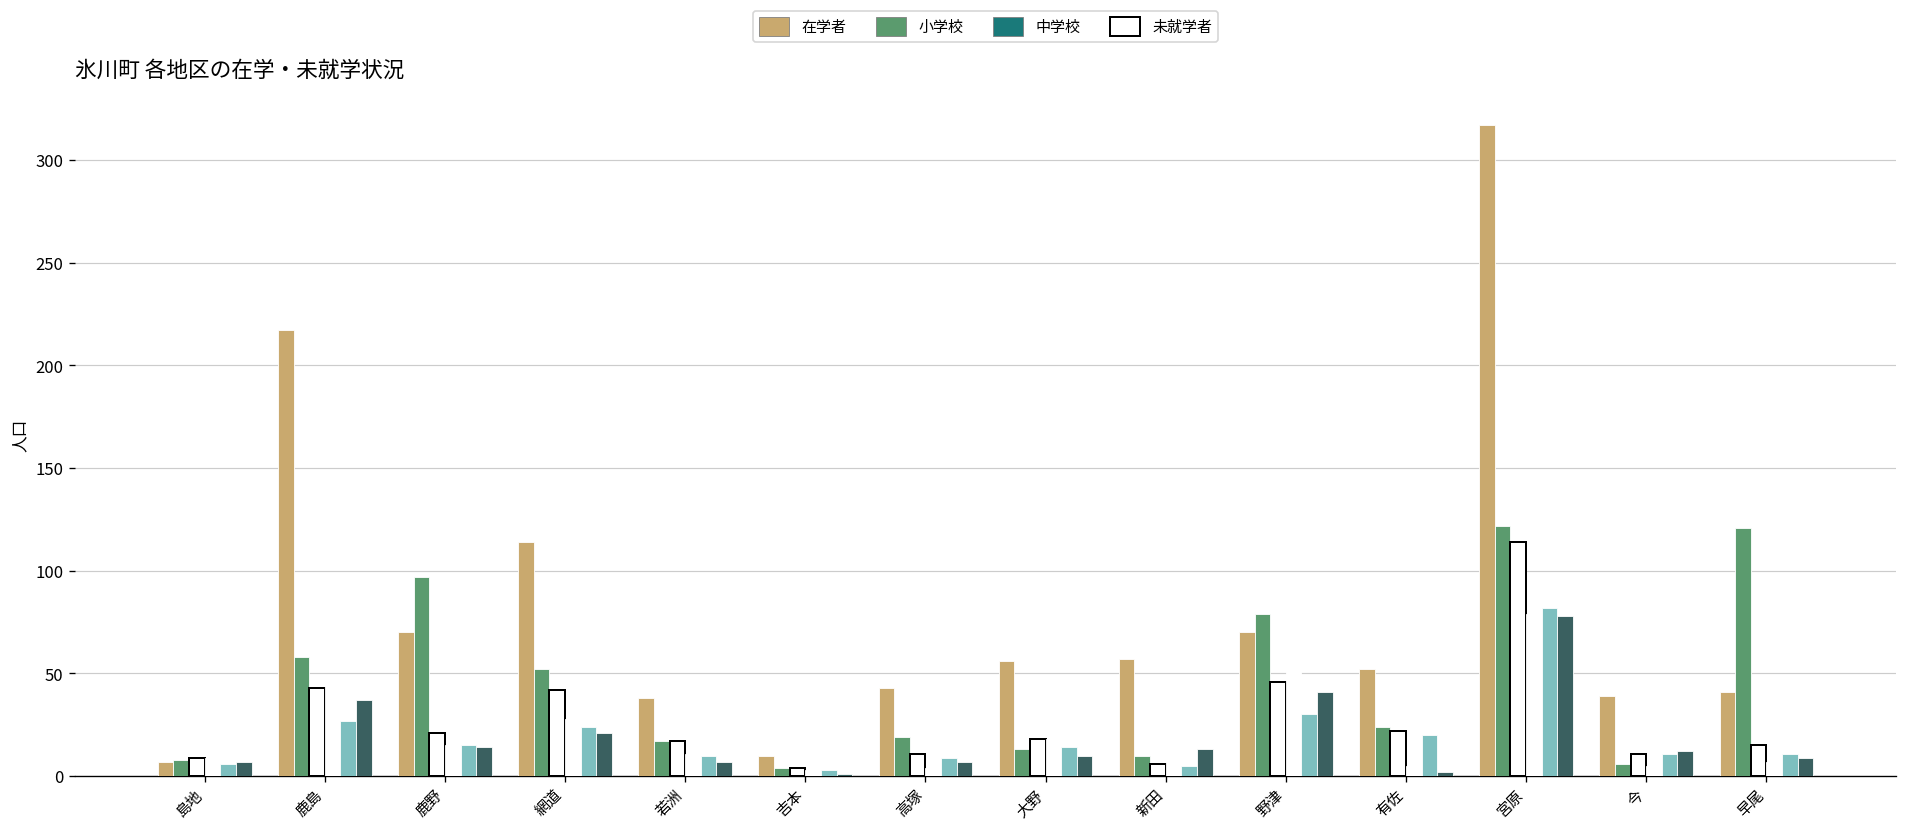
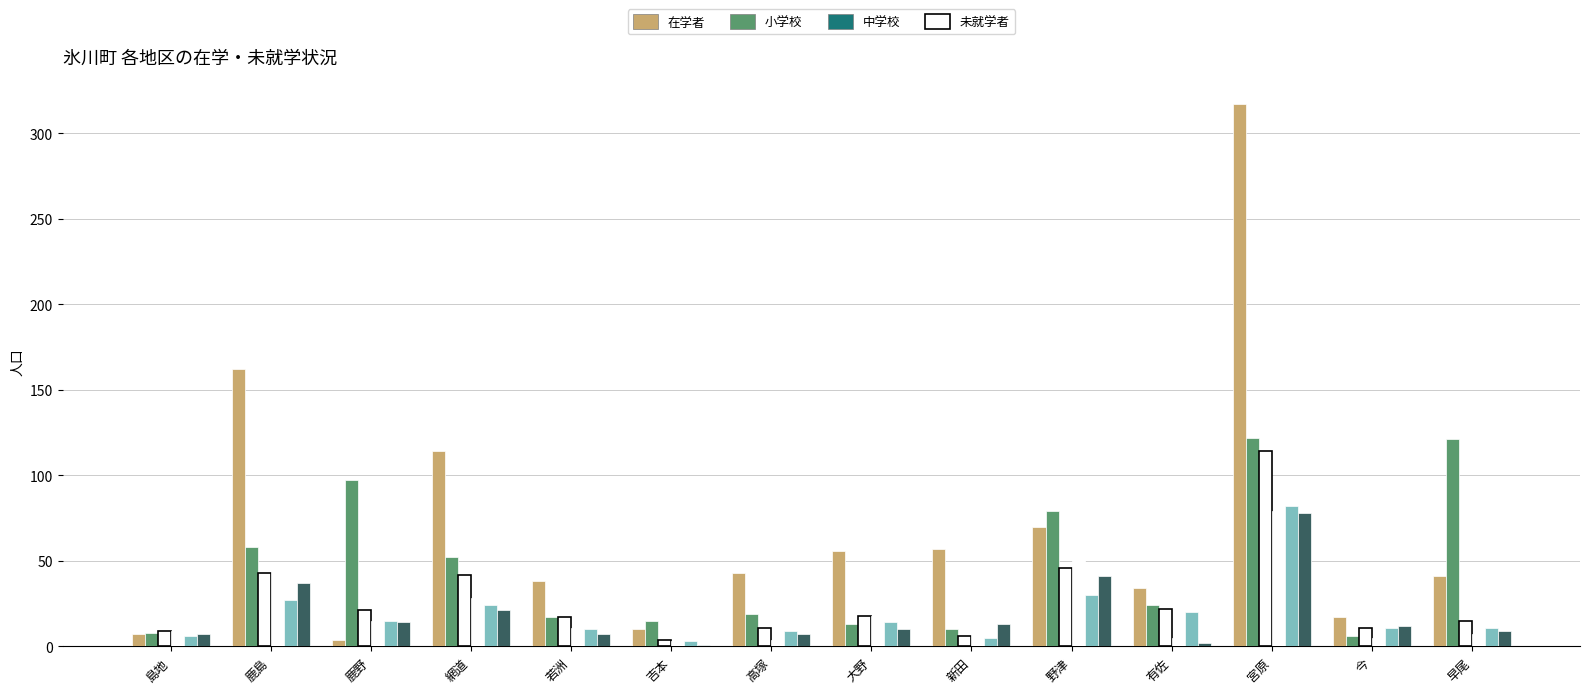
在学者, 鹿島: 217 -> 162
在学者, 鹿野: 70 -> 4
小学校, 吉本: 4 -> 15
在学者, 有佐: 52 -> 34
在学者, 今: 39 -> 17
